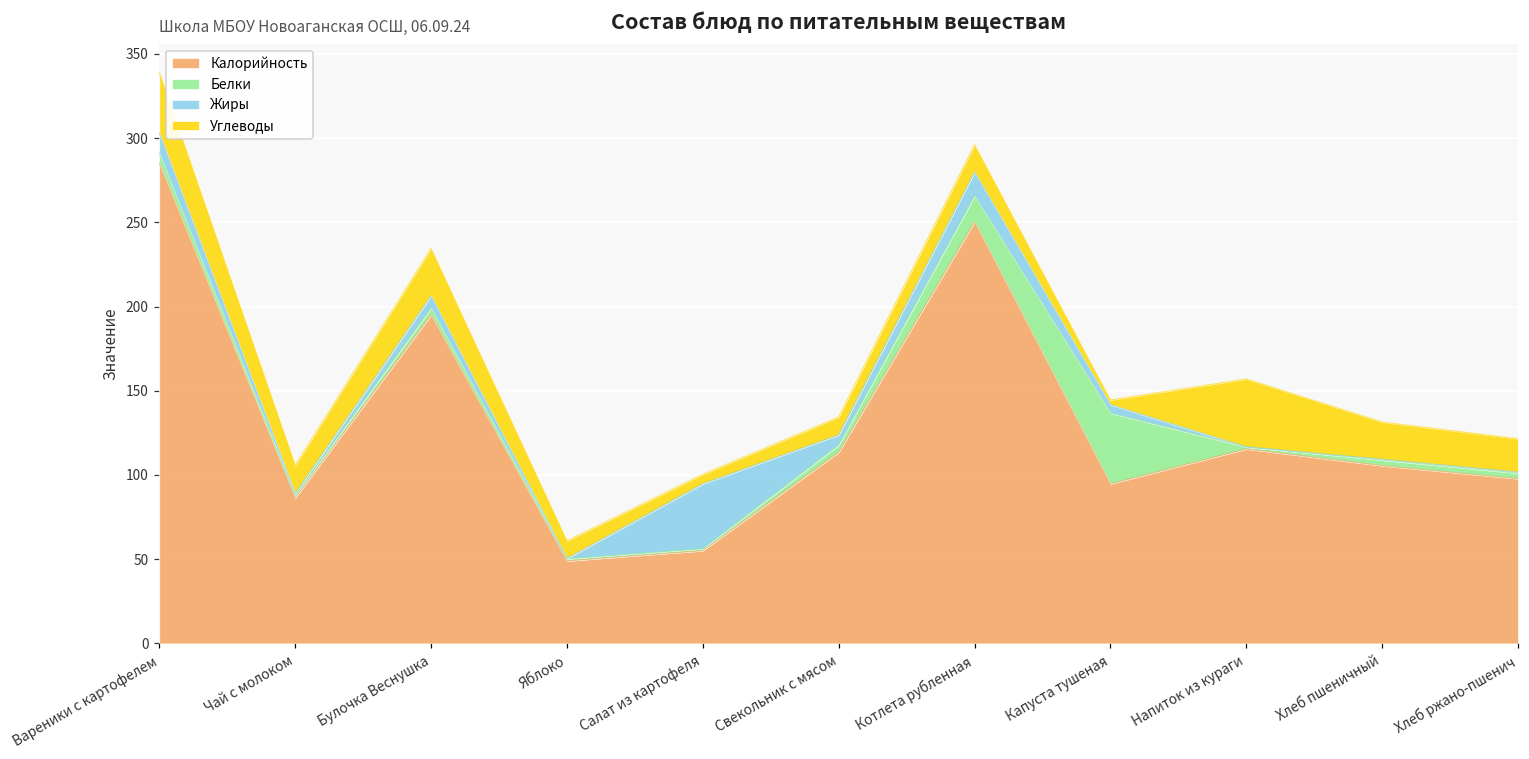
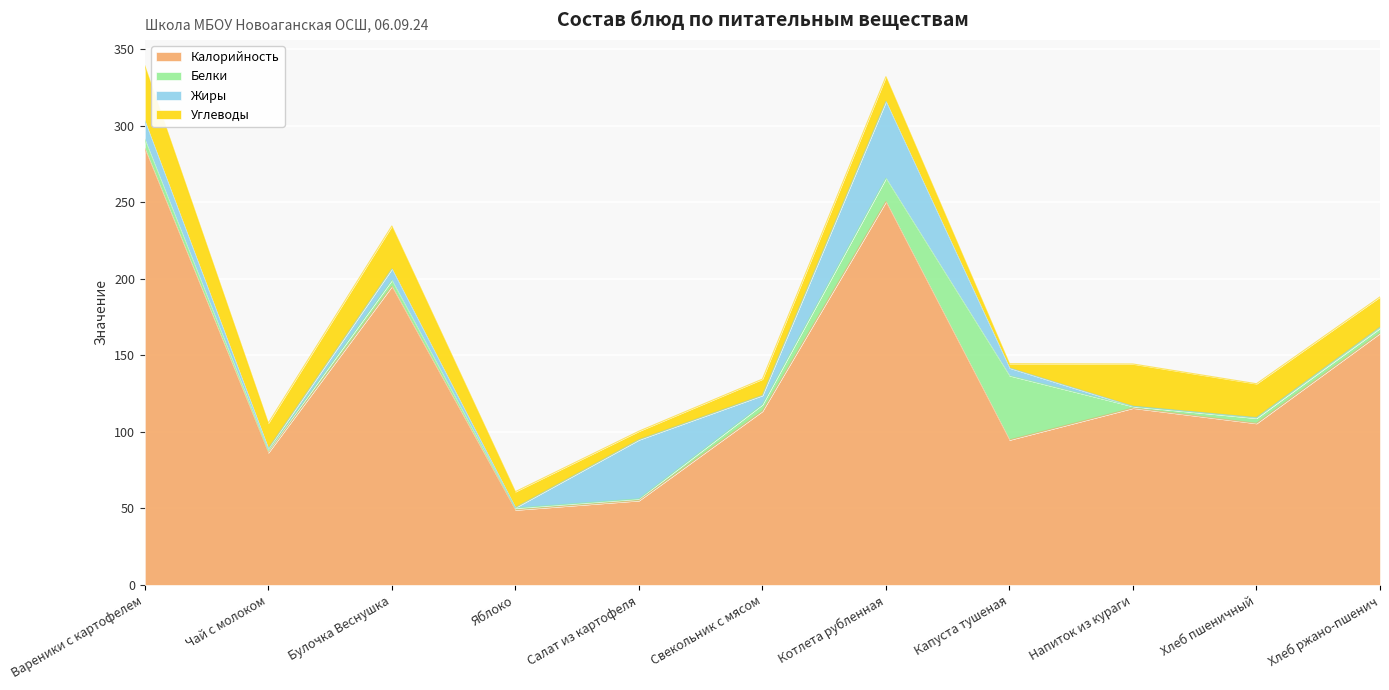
Жиры, Котлета рубленная: 14 -> 50
Углеводы, Напиток из кураги: 40 -> 28
Калорийность, Хлеб ржано-пшенич: 98 -> 164
